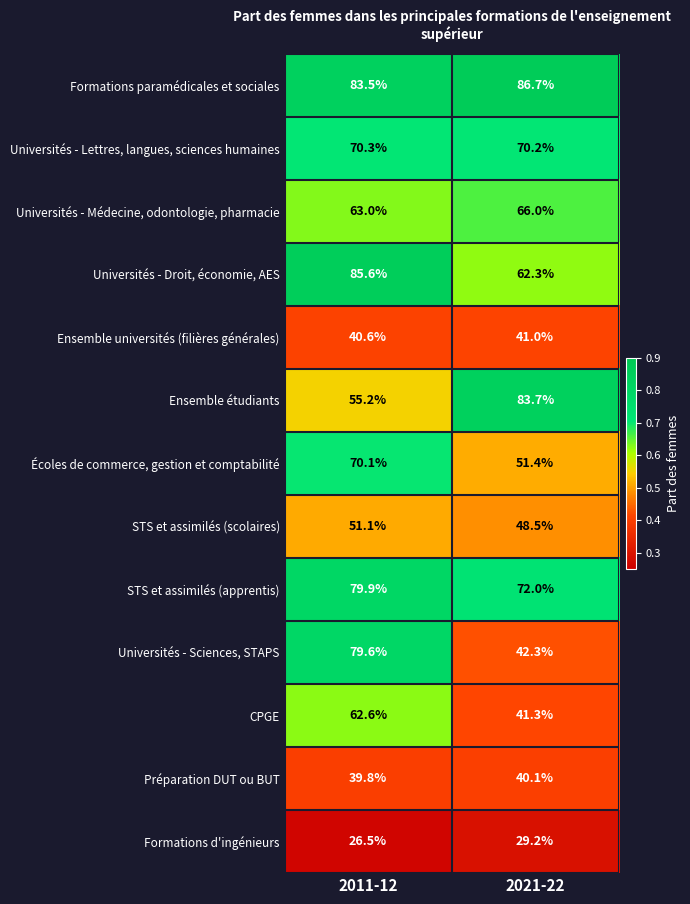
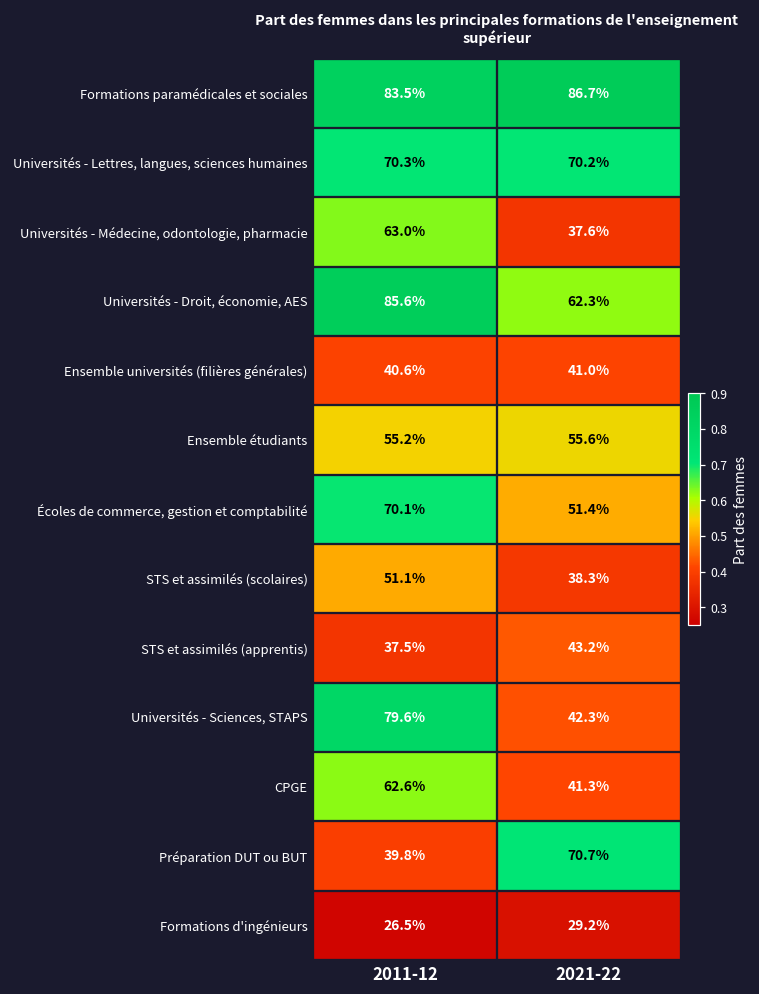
Universités - Médecine, odontologie, pharmacie, 2021-22: 66.0% -> 37.6%
Ensemble étudiants, 2021-22: 83.7% -> 55.6%
STS et assimilés (scolaires), 2021-22: 48.5% -> 38.3%
STS et assimilés (apprentis), 2011-12: 79.9% -> 37.5%
STS et assimilés (apprentis), 2021-22: 72.0% -> 43.2%
Préparation DUT ou BUT, 2021-22: 40.1% -> 70.7%
